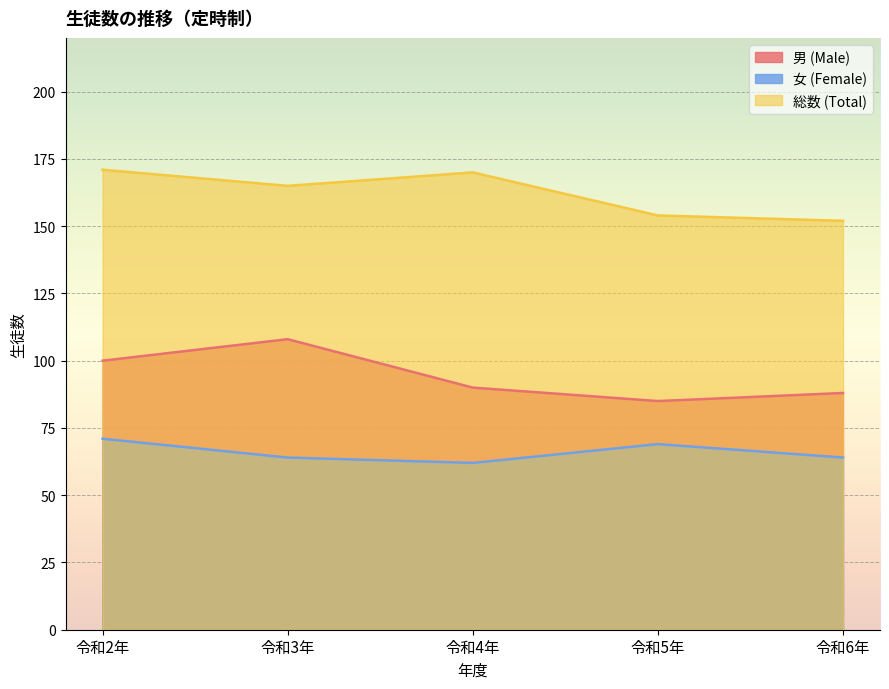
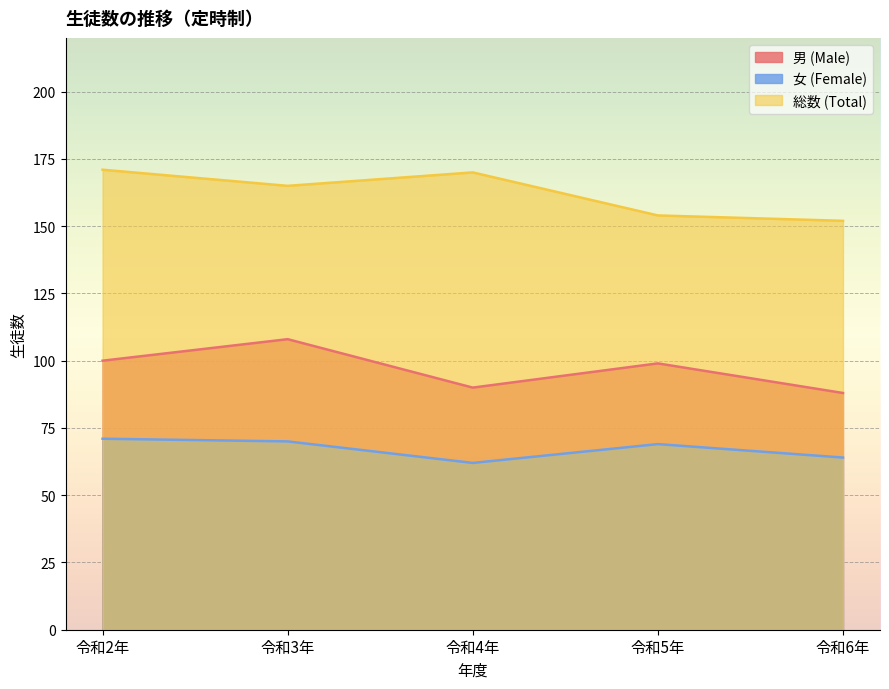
女 (Female), 令和3年: 64 -> 70
男 (Male), 令和5年: 85 -> 99
